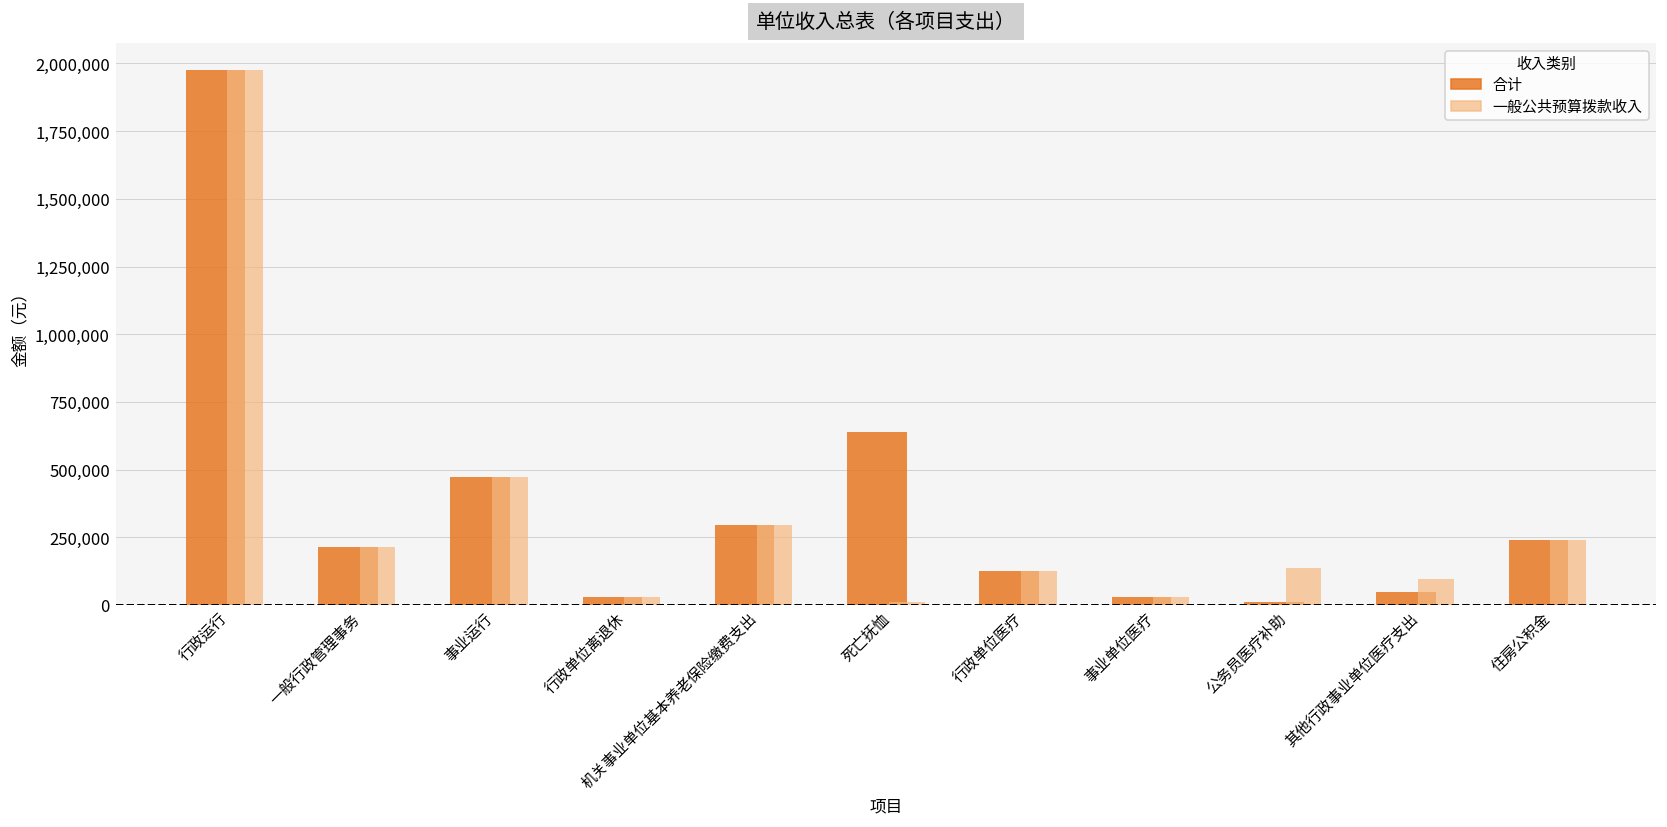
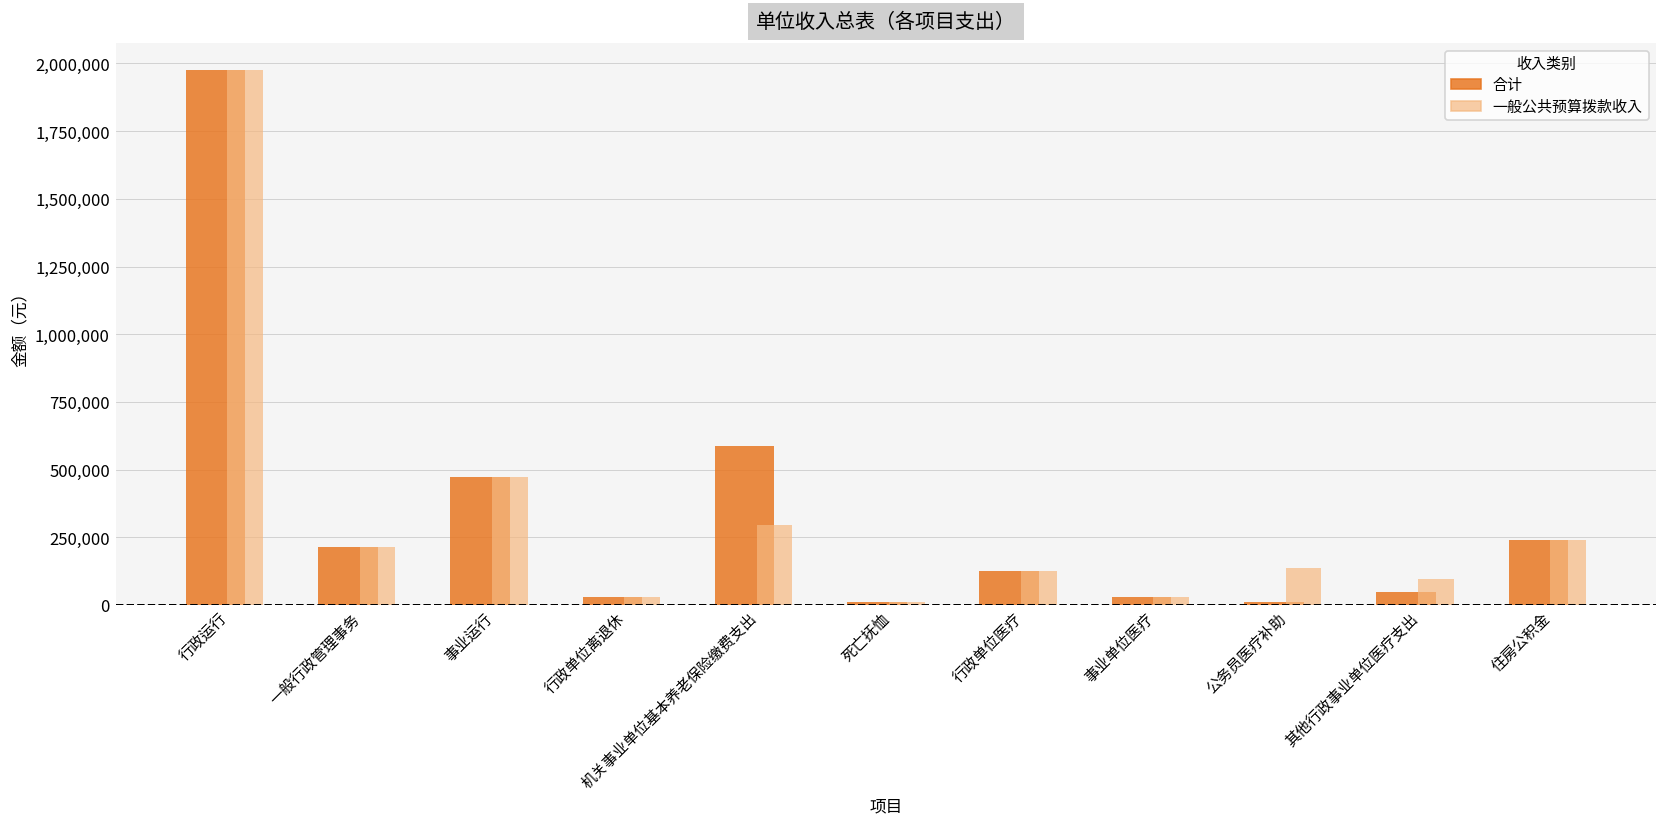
合计, 机关事业单位基本养老保险缴费支出: 300,000 -> 590,000
合计, 死亡抚恤: 640,000 -> 10,000
